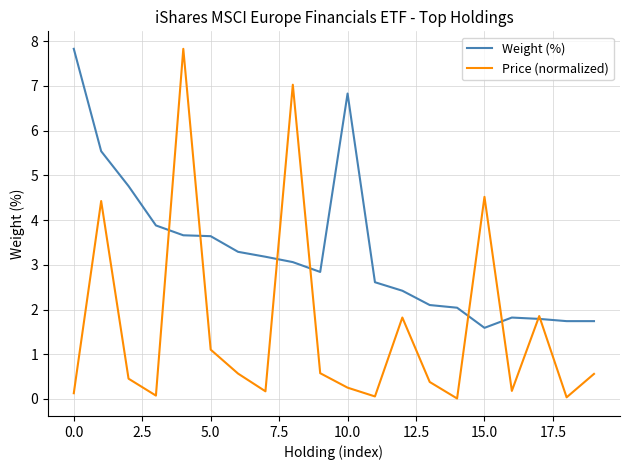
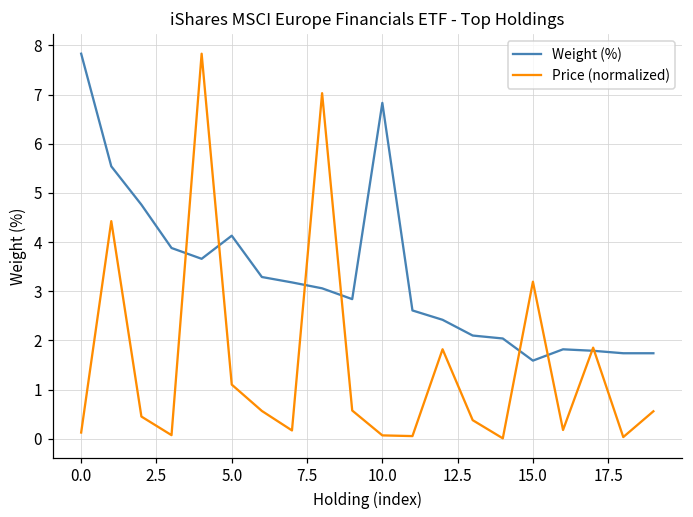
Weight (%), 5.0: 3.6 -> 4.1
Price (normalized), 10.0: 0.3 -> 0.1
Price (normalized), 15.0: 4.5 -> 3.2
